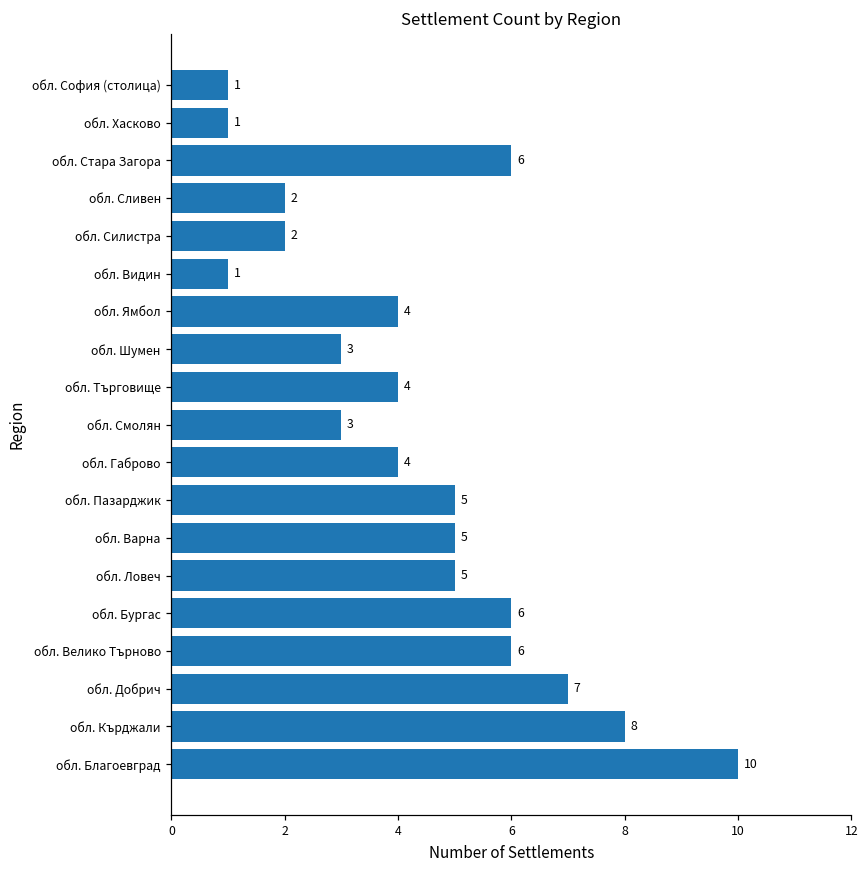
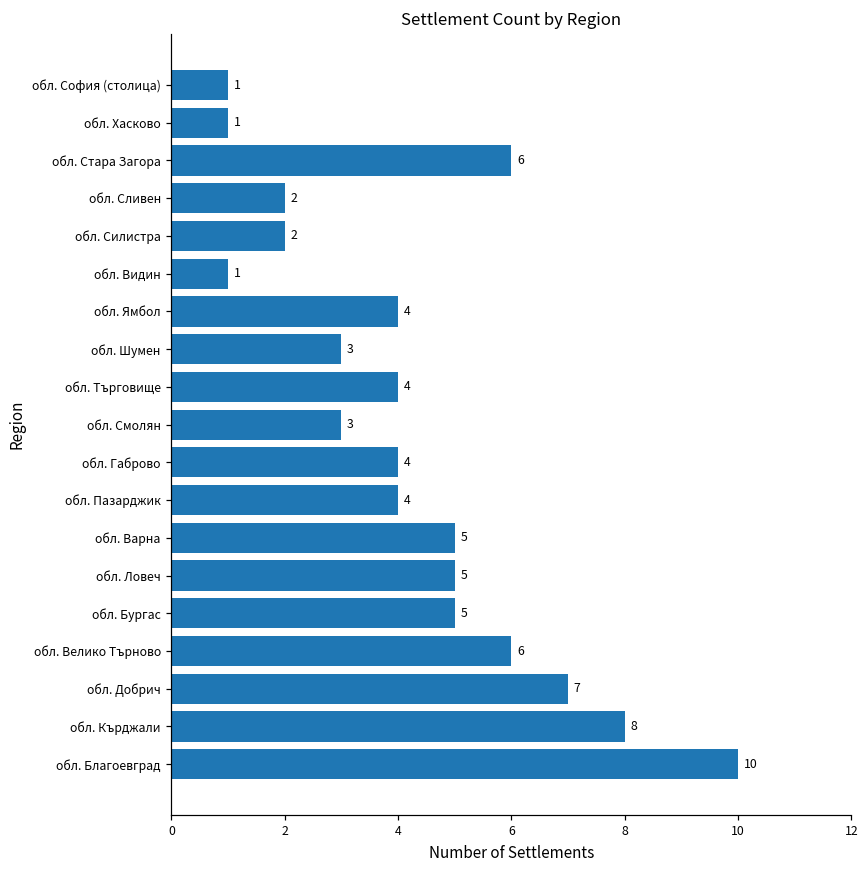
обл. Пазарджик: 5 -> 4
обл. Бургас: 6 -> 5
